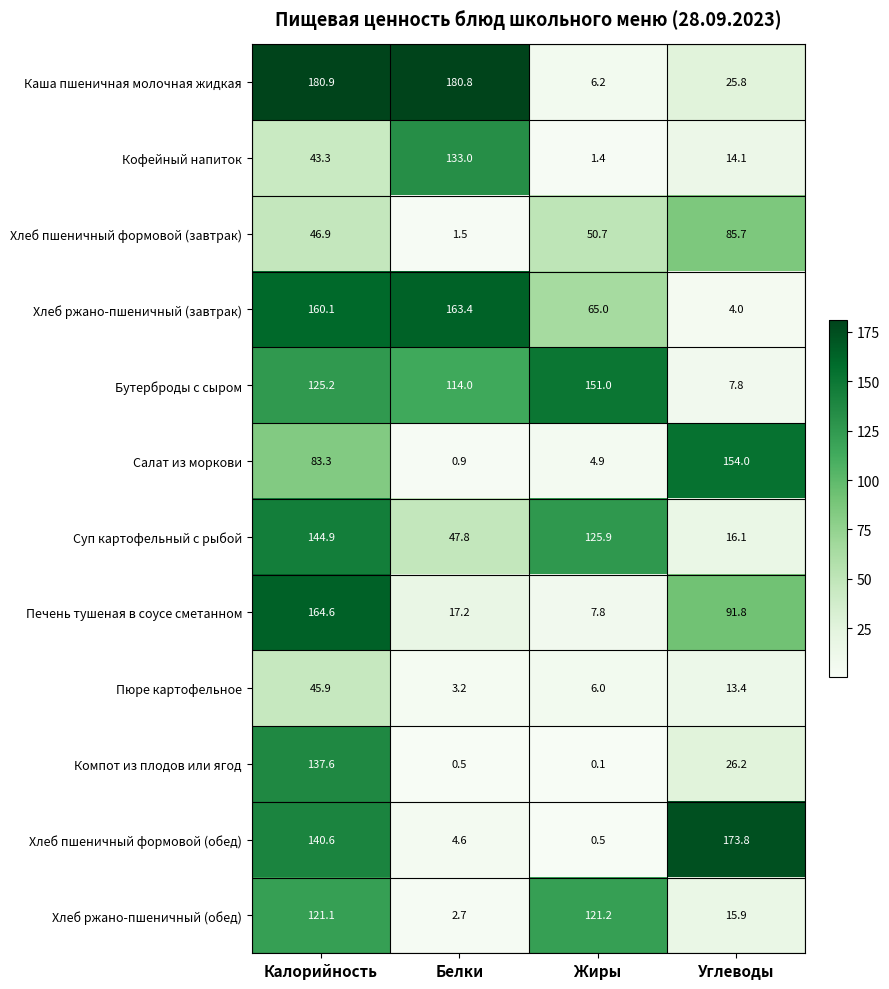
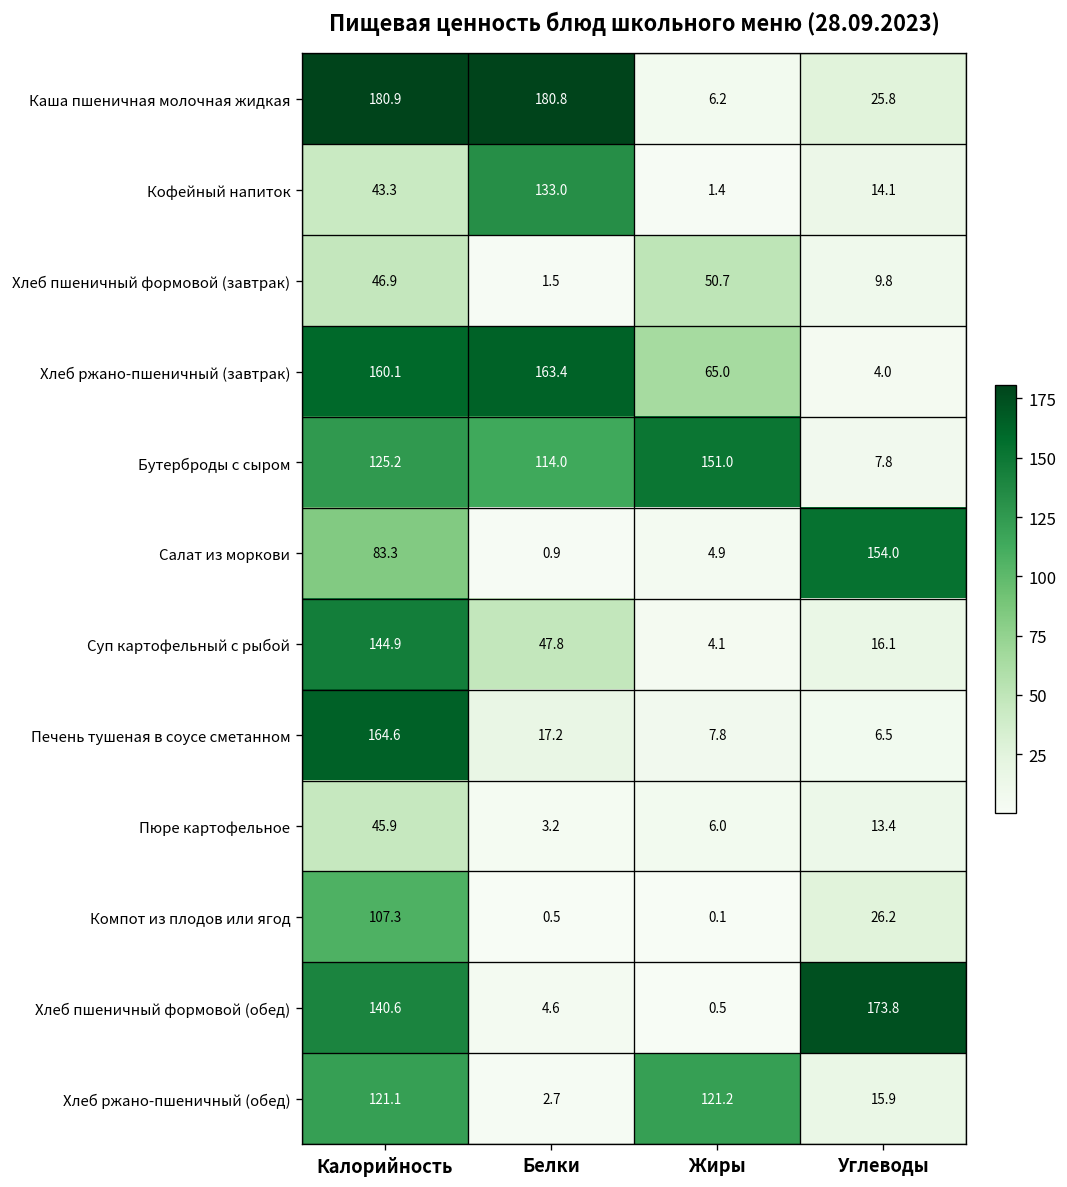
Хлеб пшеничный формовой (завтрак), Углеводы: 85.7 -> 9.8
Суп картофельный с рыбой, Жиры: 125.9 -> 4.1
Печень тушеная в соусе сметанном, Углеводы: 91.8 -> 6.5
Компот из плодов или ягод, Калорийность: 137.6 -> 107.3
